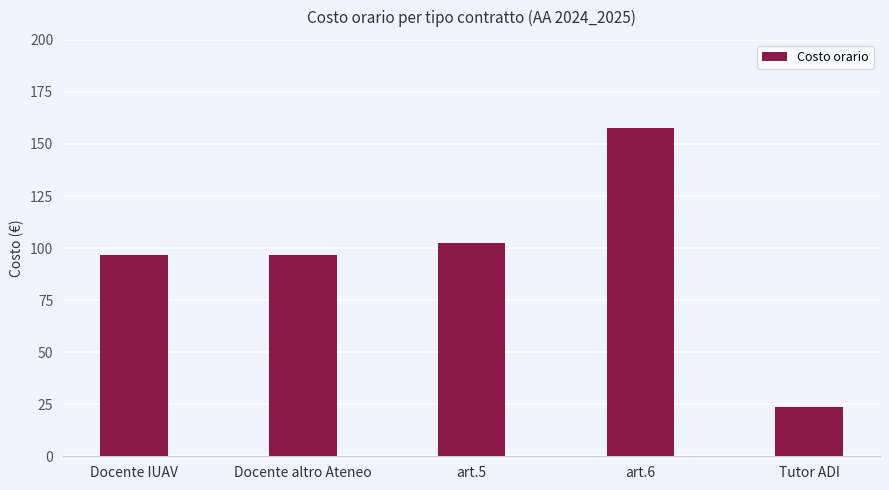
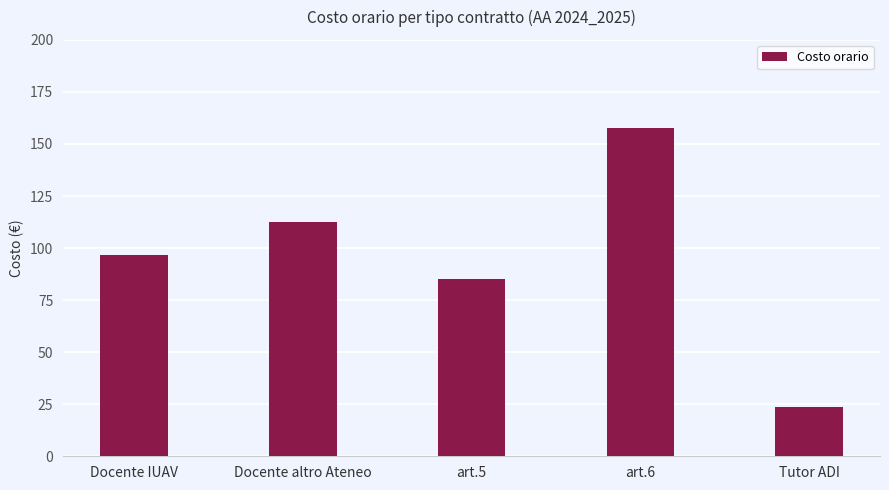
Docente altro Ateneo: 97 -> 112
art.5: 103 -> 85
